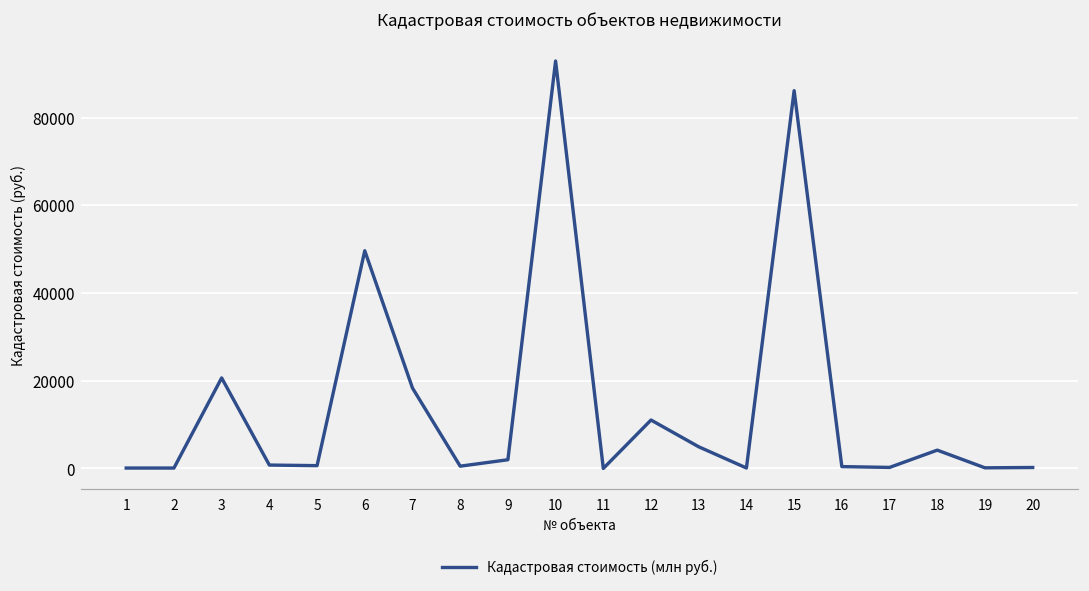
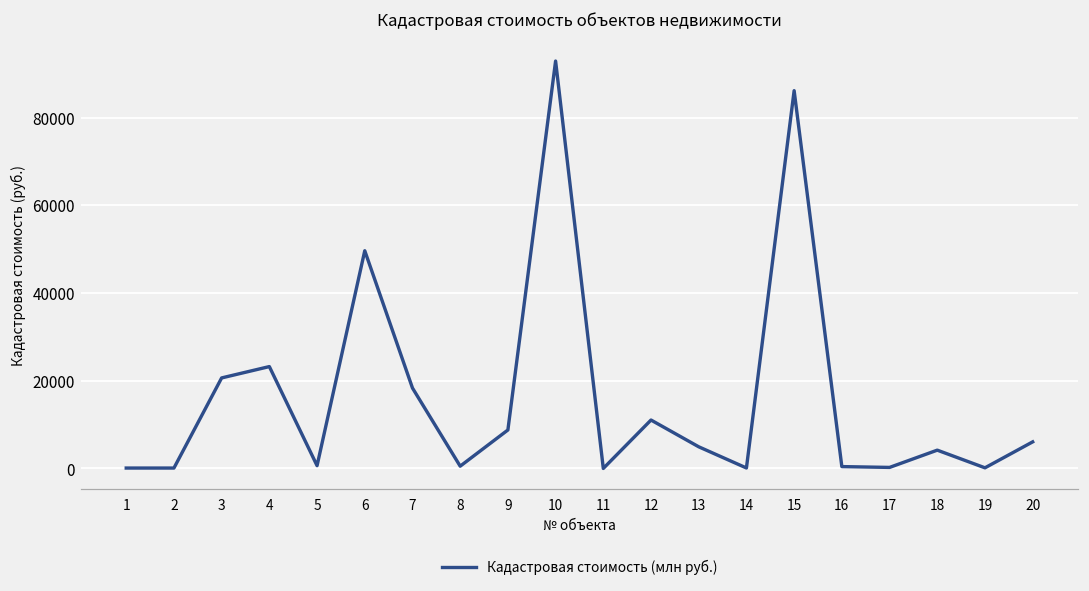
4: 1000 -> 23000
9: 2000 -> 9000
20: 0 -> 6000
